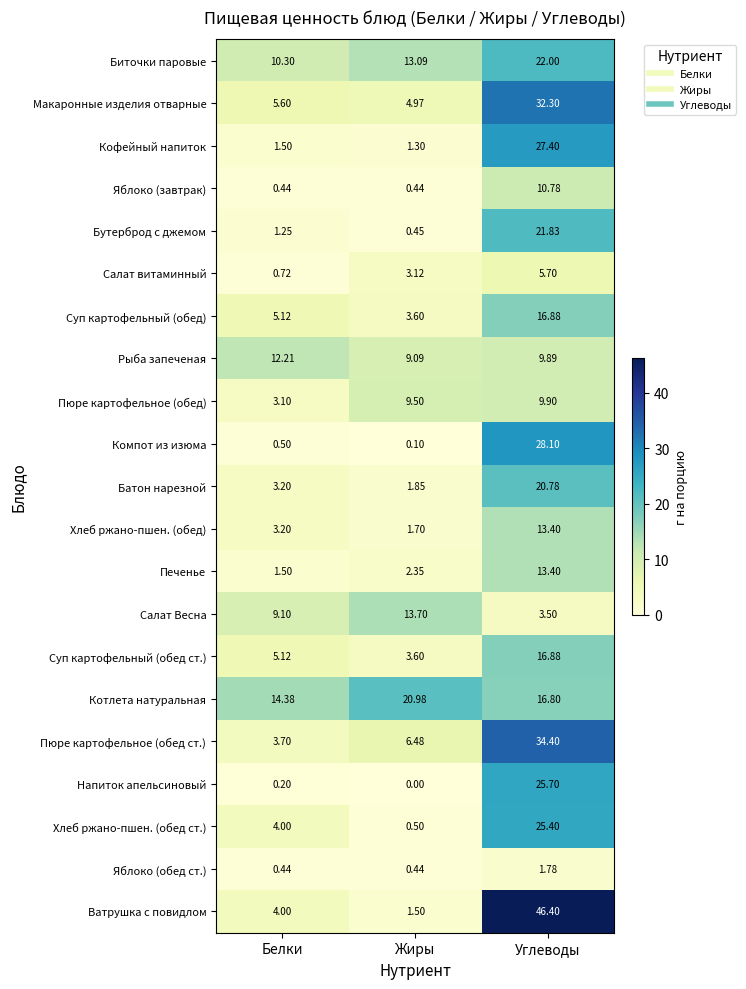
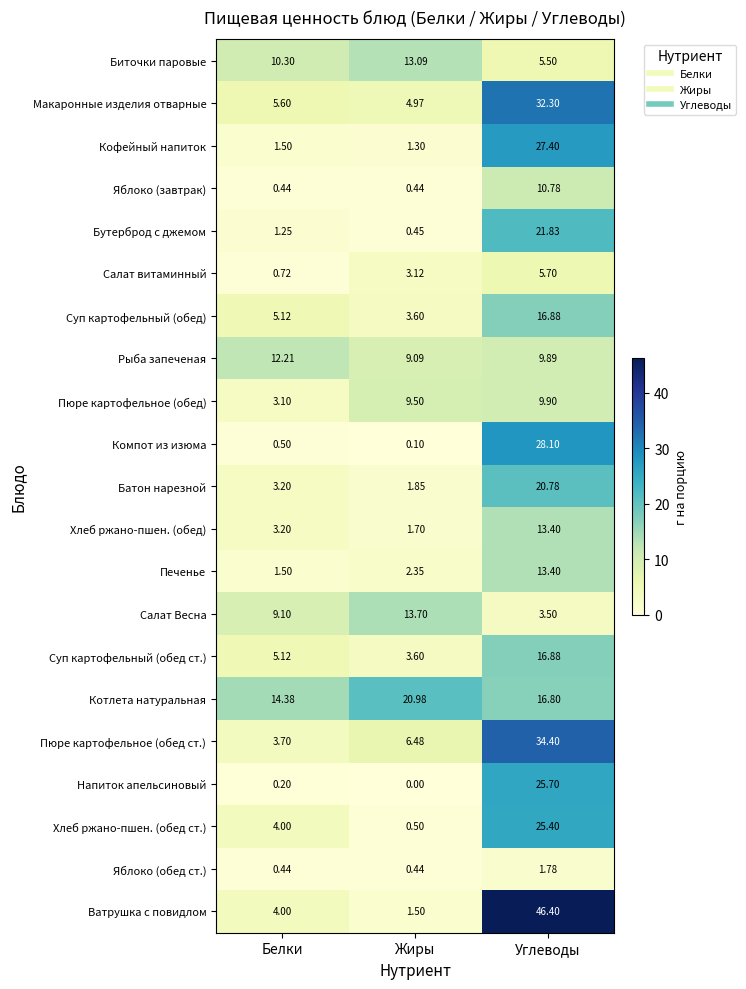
Биточки паровые, Углеводы: 22.00 -> 5.50
